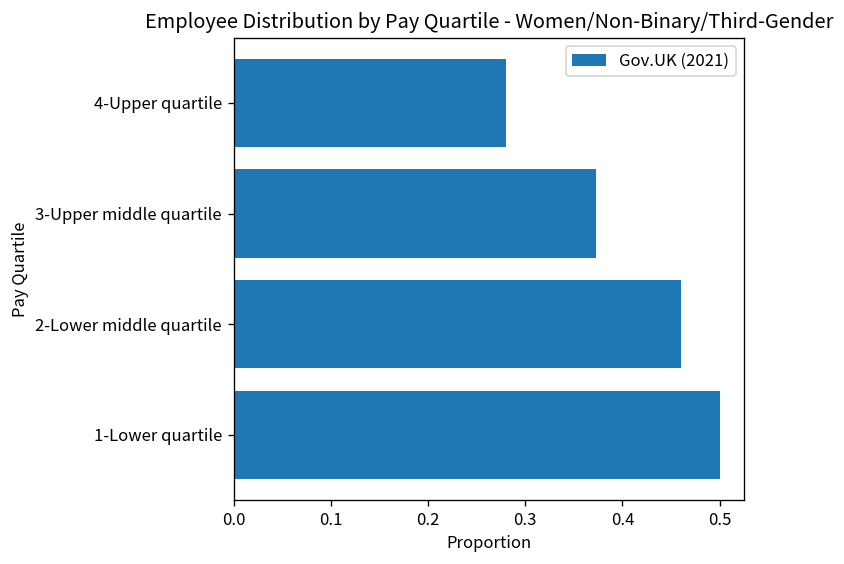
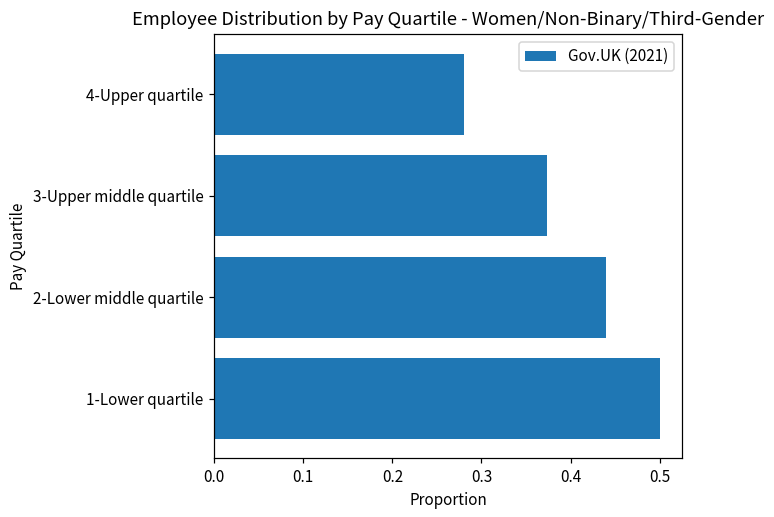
2-Lower middle quartile: 0.46 -> 0.44
